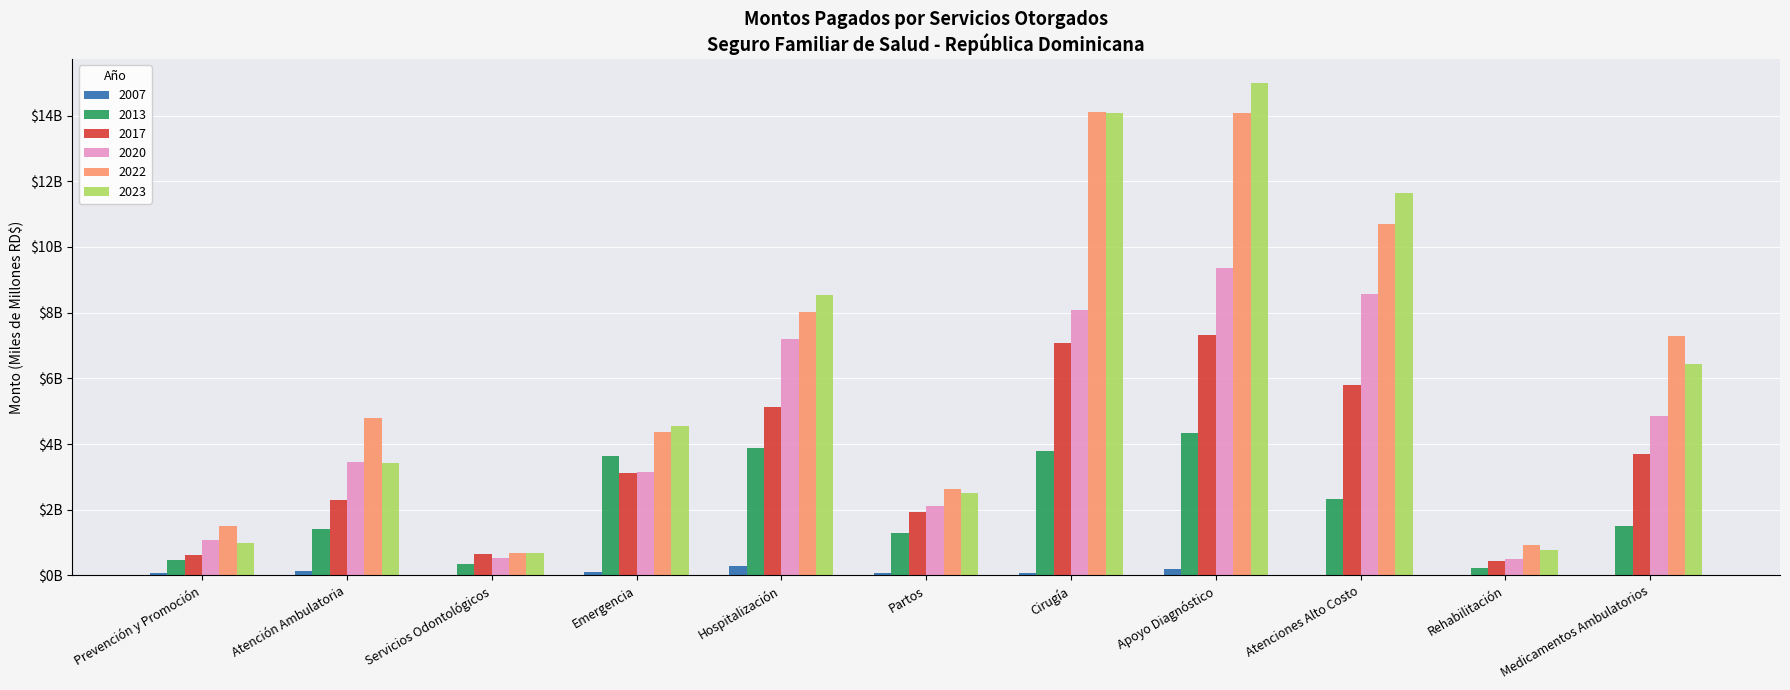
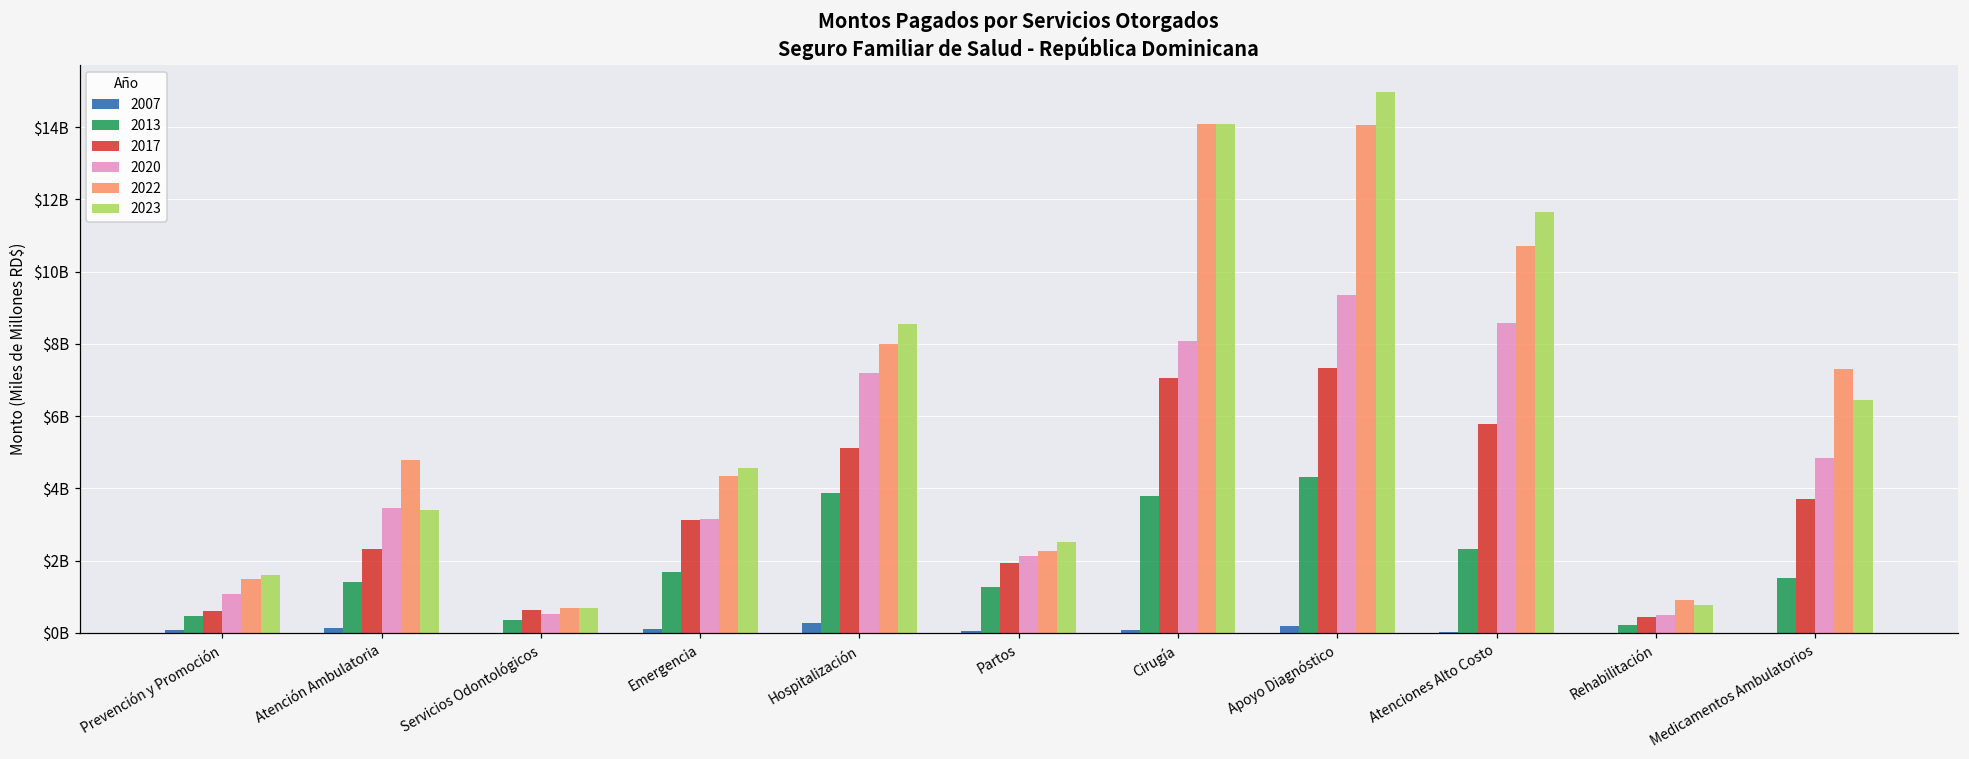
2023, Prevención y Promoción: $1000000000 -> $1600000000
2013, Emergencia: $3600000000 -> $1700000000
2022, Partos: $2600000000 -> $2300000000
